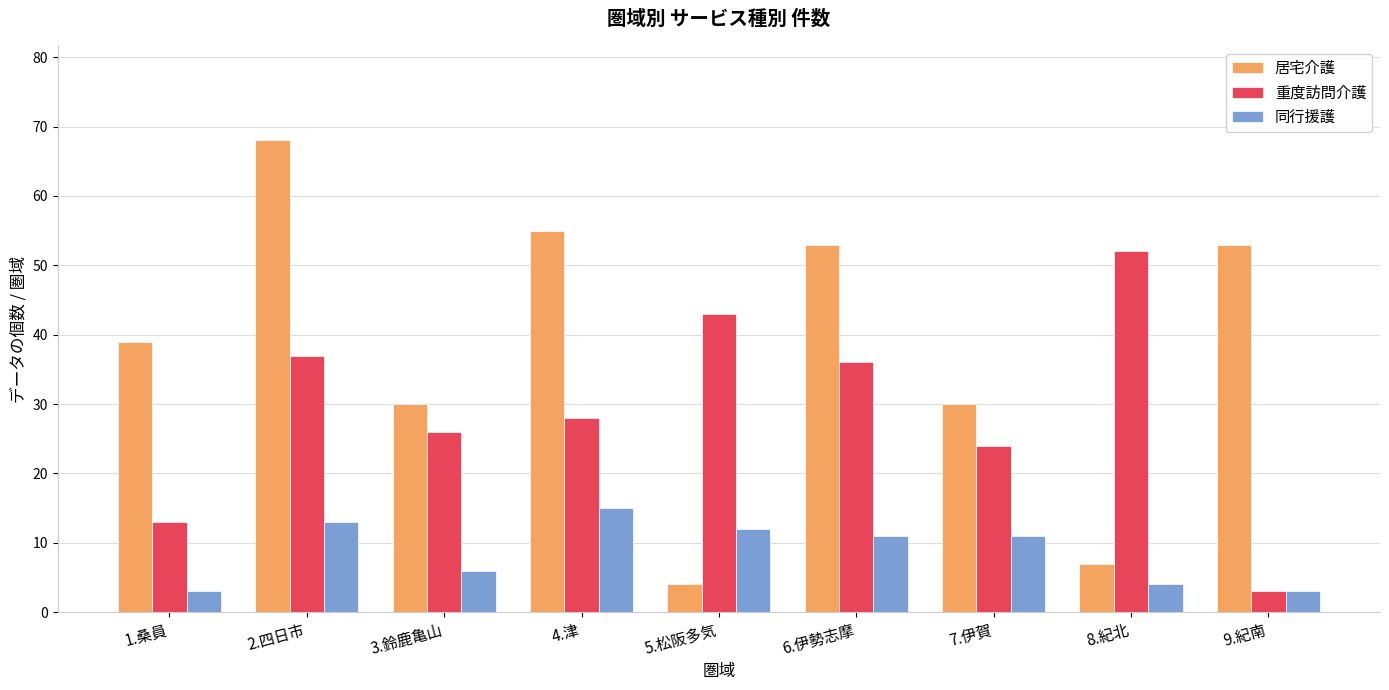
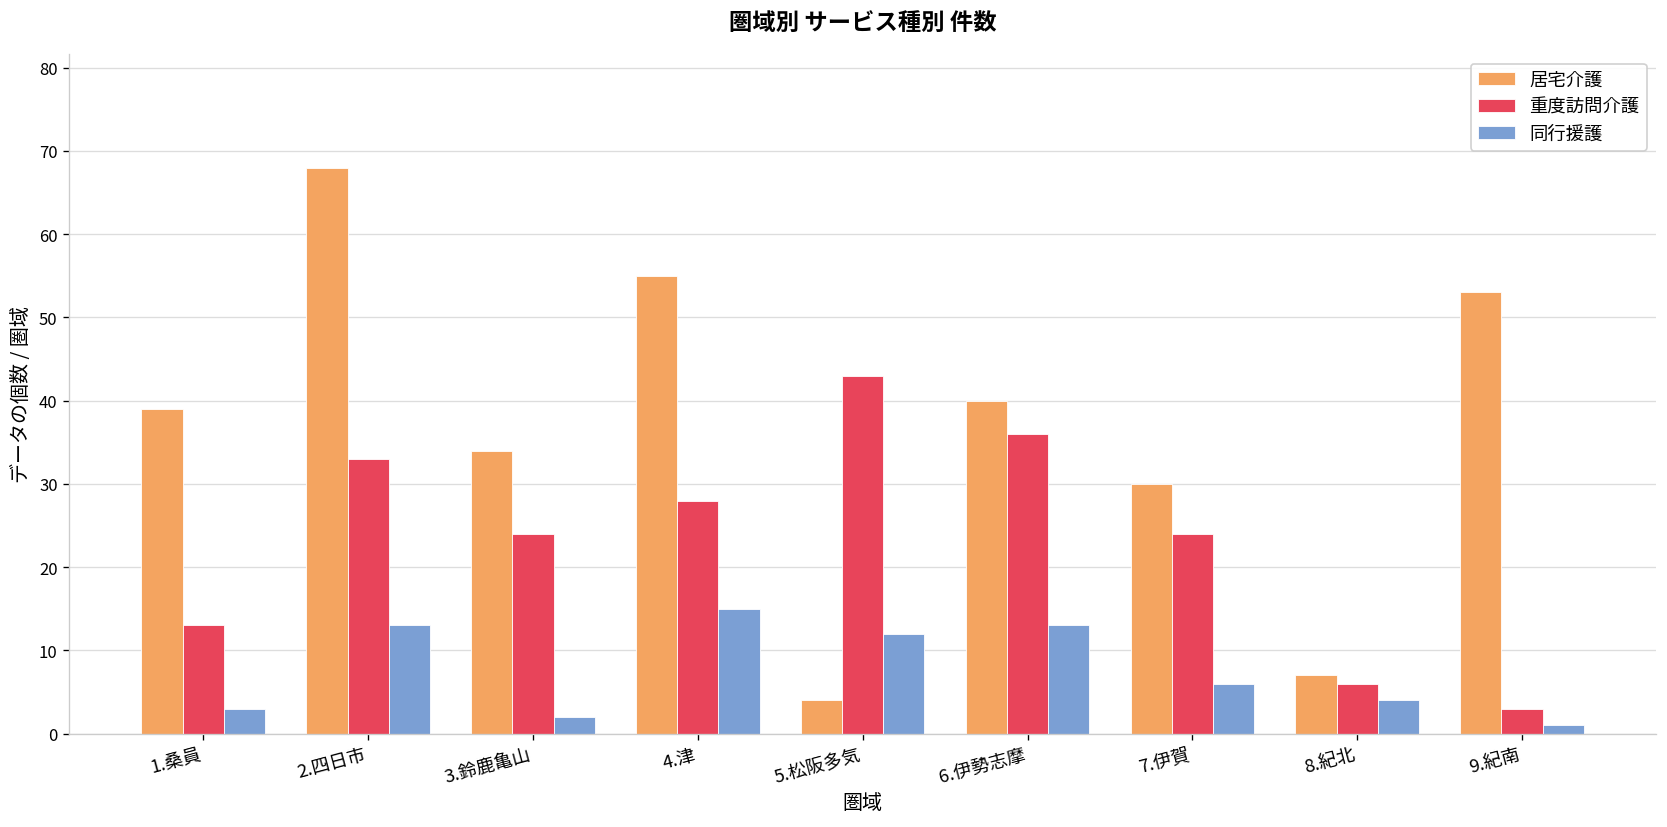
重度訪問介護, 2.四日市: 37 -> 33
居宅介護, 3.鈴鹿亀山: 30 -> 34
重度訪問介護, 3.鈴鹿亀山: 26 -> 24
同行援護, 3.鈴鹿亀山: 6 -> 2
居宅介護, 6.伊勢志摩: 53 -> 40
同行援護, 6.伊勢志摩: 11 -> 13
同行援護, 7.伊賀: 11 -> 6
重度訪問介護, 8.紀北: 52 -> 6
同行援護, 9.紀南: 3 -> 1
